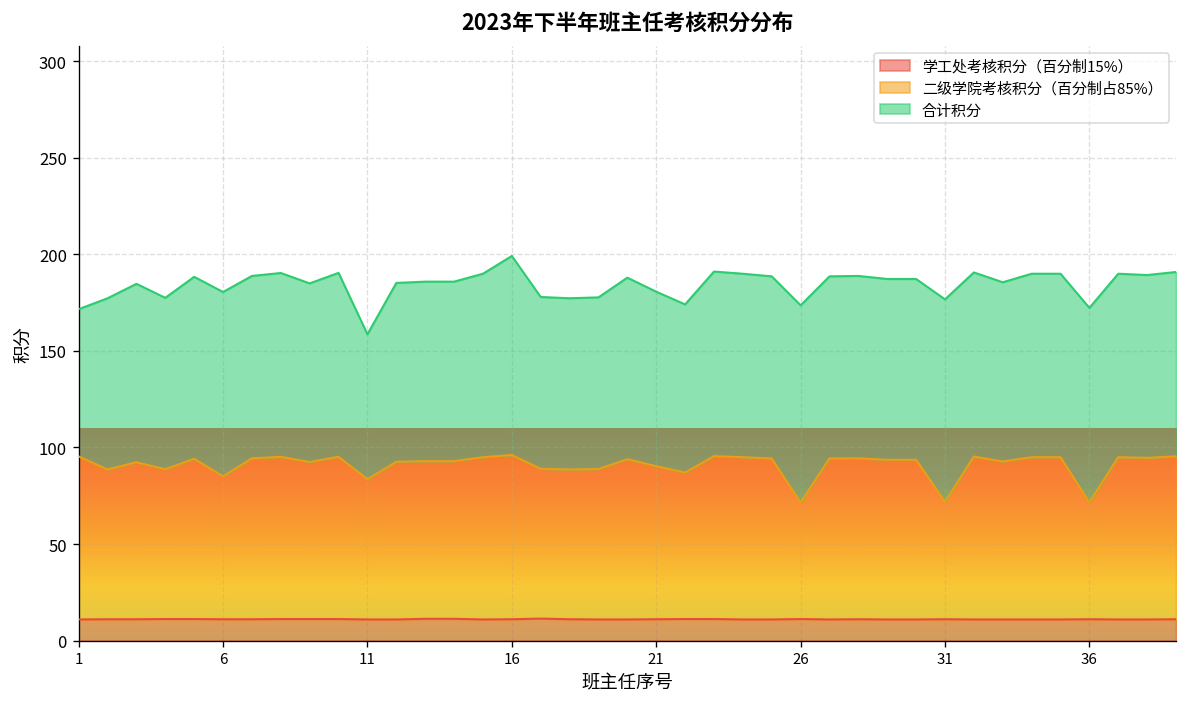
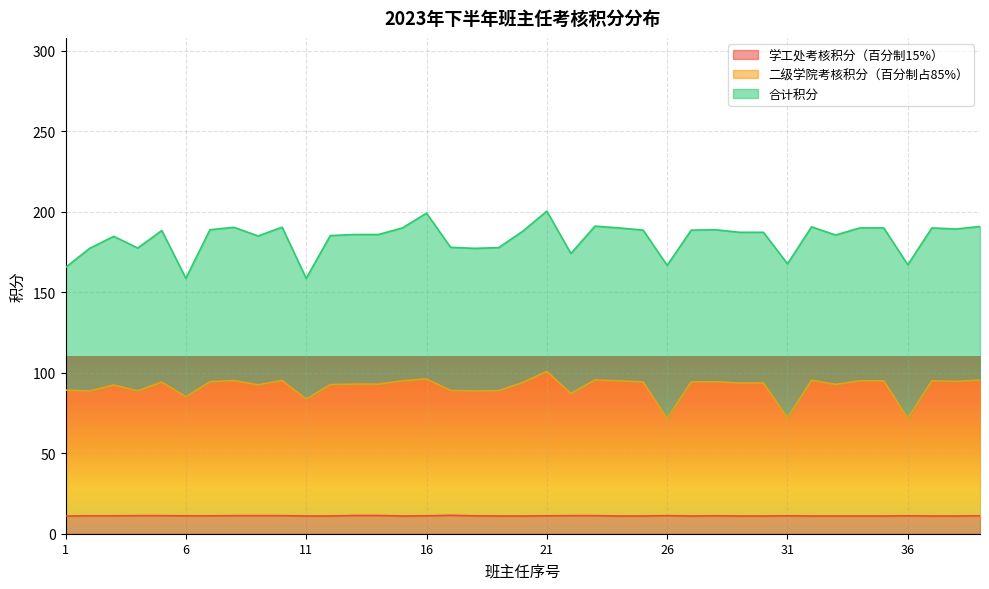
二级学院考核积分（百分制占85%）, 1: 84 -> 78
合计积分, 6: 95 -> 74
二级学院考核积分（百分制占85%）, 21: 79 -> 90
合计积分, 21: 90 -> 100
合计积分, 26: 102 -> 95
合计积分, 31: 105 -> 96
合计积分, 36: 101 -> 95
